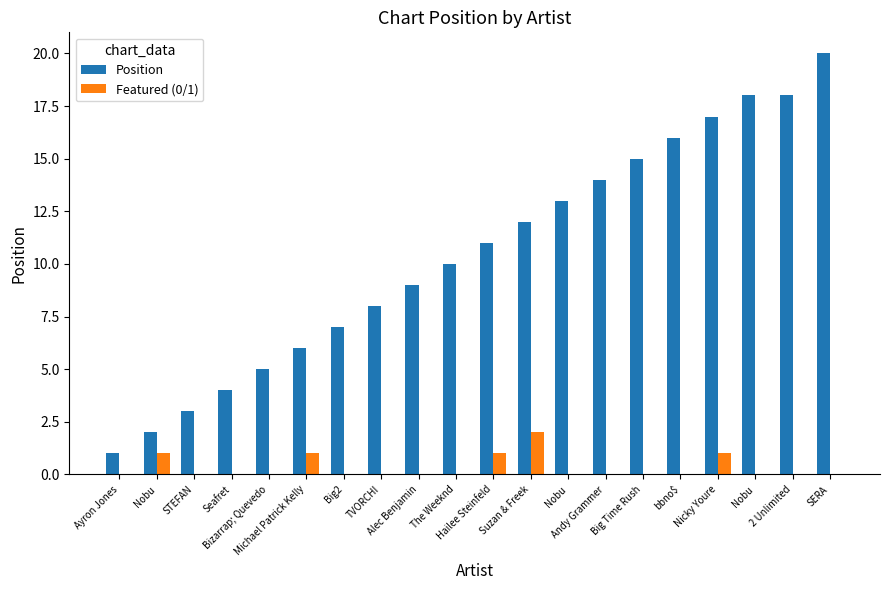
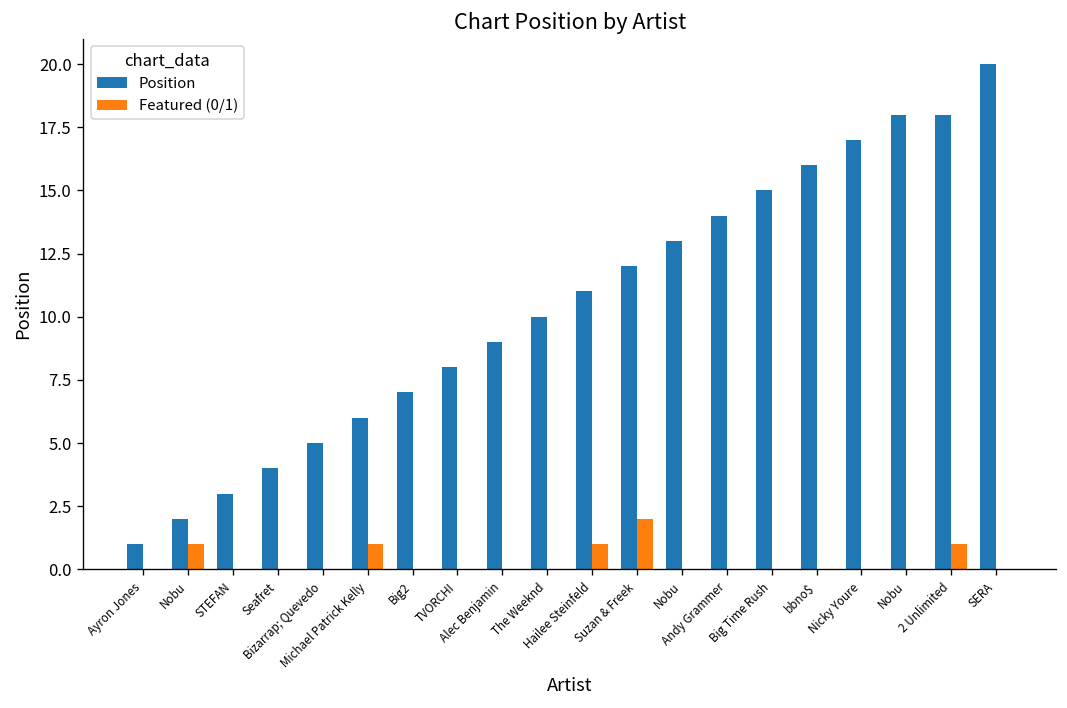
Featured (0/1), Nicky Youre: 1 -> 0
Featured (0/1), 2 Unlimited: 0 -> 1
